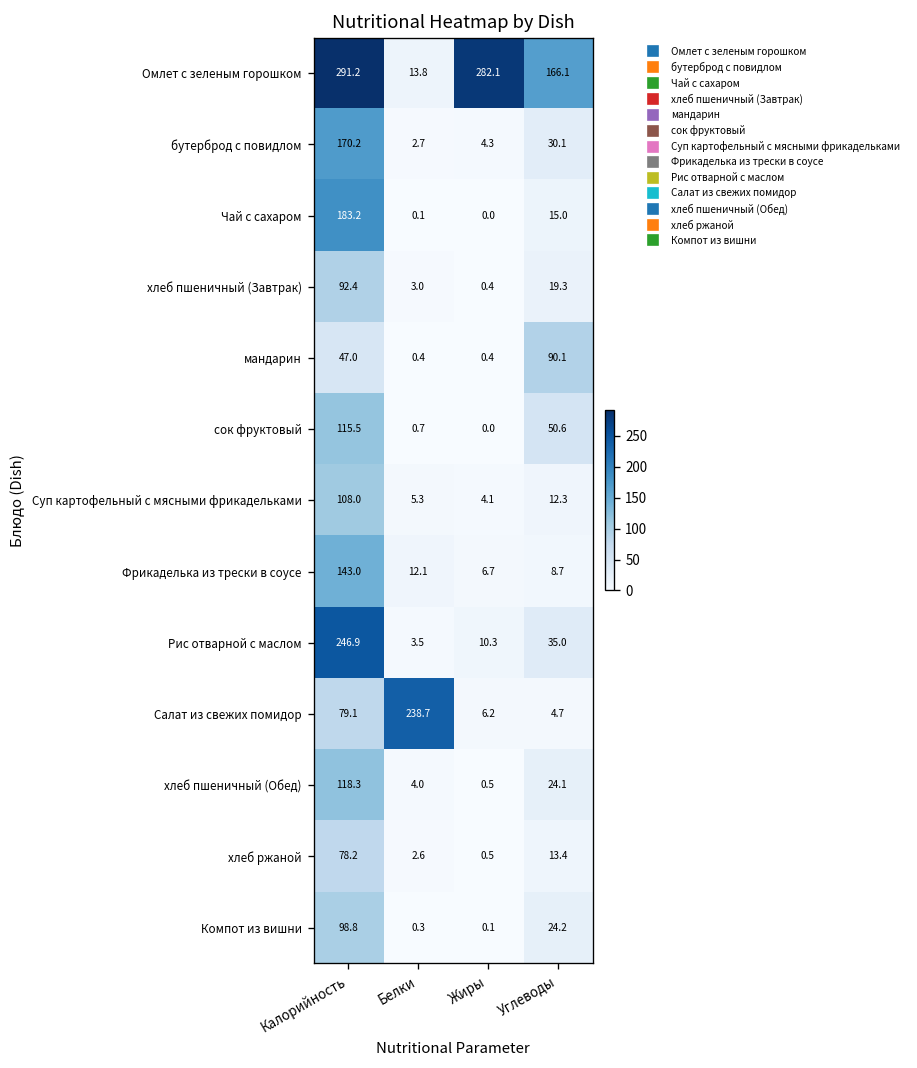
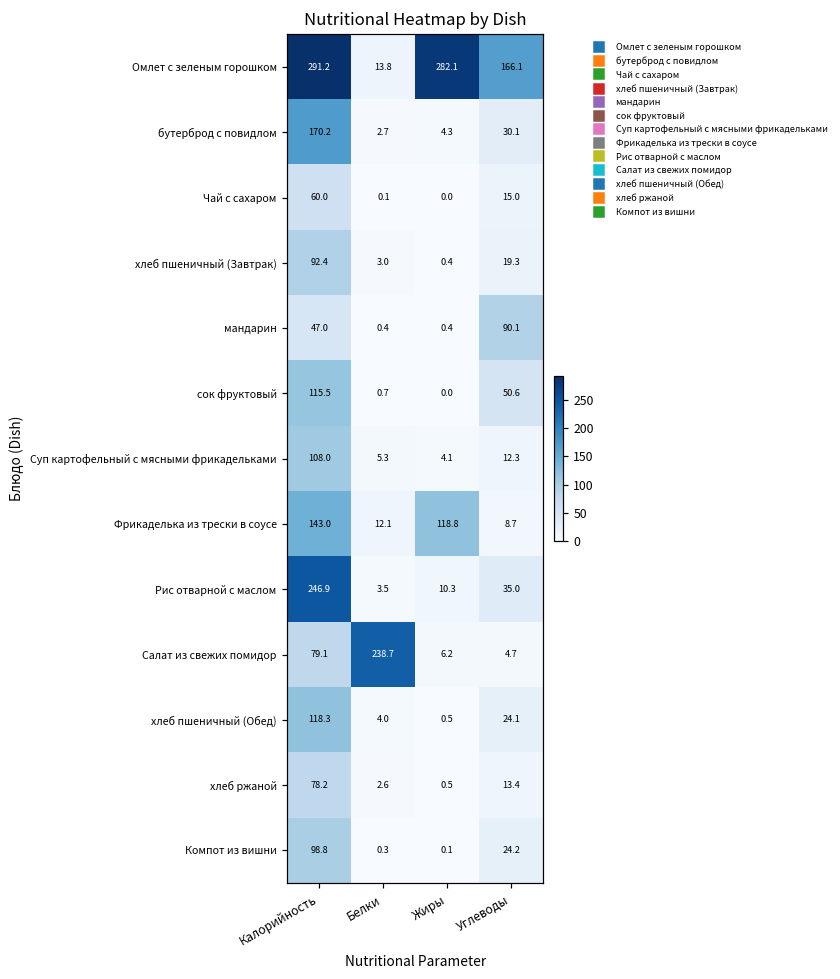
Чай с сахаром, Калорийность: 183.2 -> 60.0
Фрикаделька из трески в соусе, Жиры: 6.7 -> 118.8
